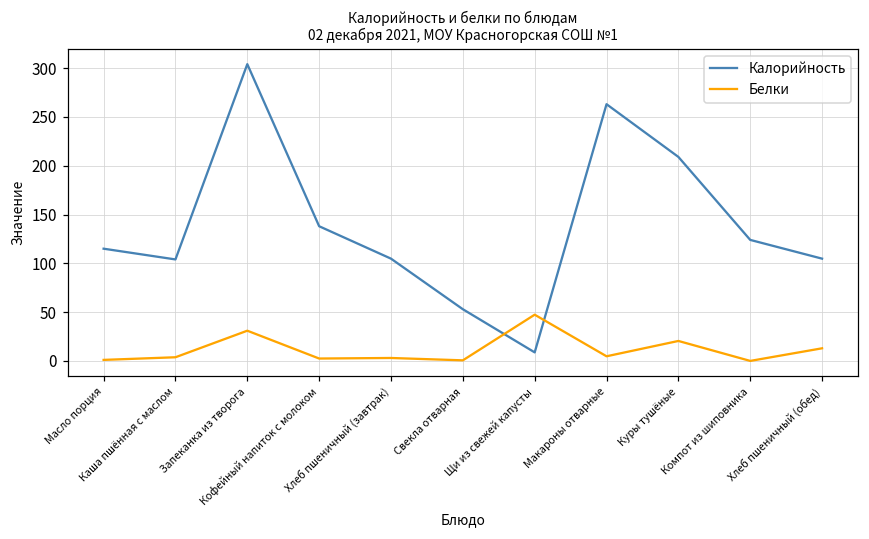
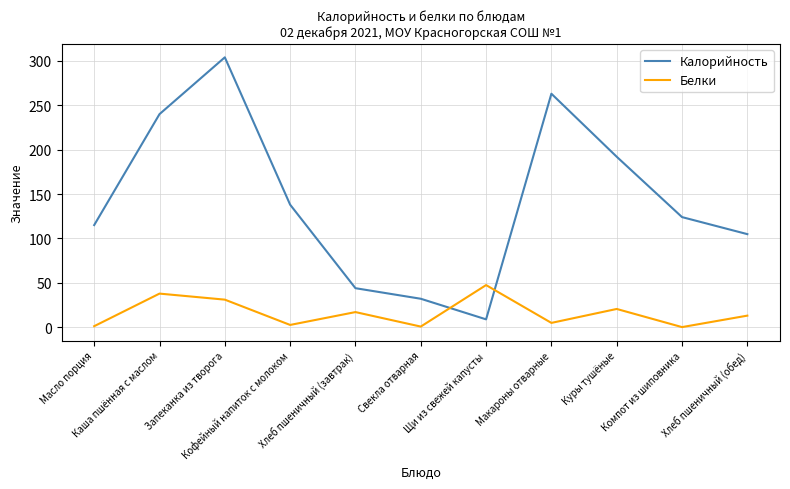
Калорийность, Каша пшённая с маслом: 100 -> 240
Белки, Каша пшённая с маслом: 0 -> 40
Калорийность, Хлеб пшеничный (завтрак): 100 -> 40
Белки, Хлеб пшеничный (завтрак): 0 -> 20
Калорийность, Свекла отварная: 50 -> 30
Калорийность, Куры тушёные: 210 -> 190
